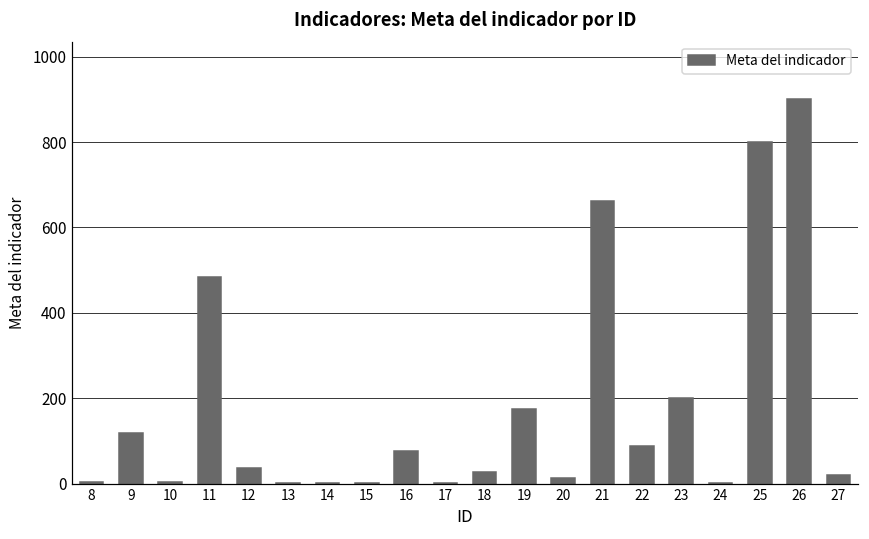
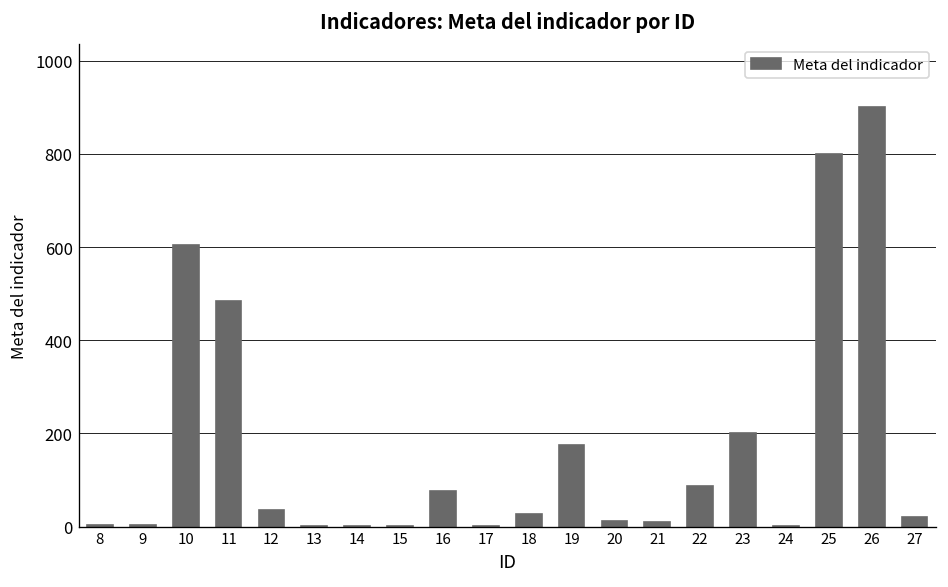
9: 120 -> 0
10: 0 -> 600
21: 660 -> 10
